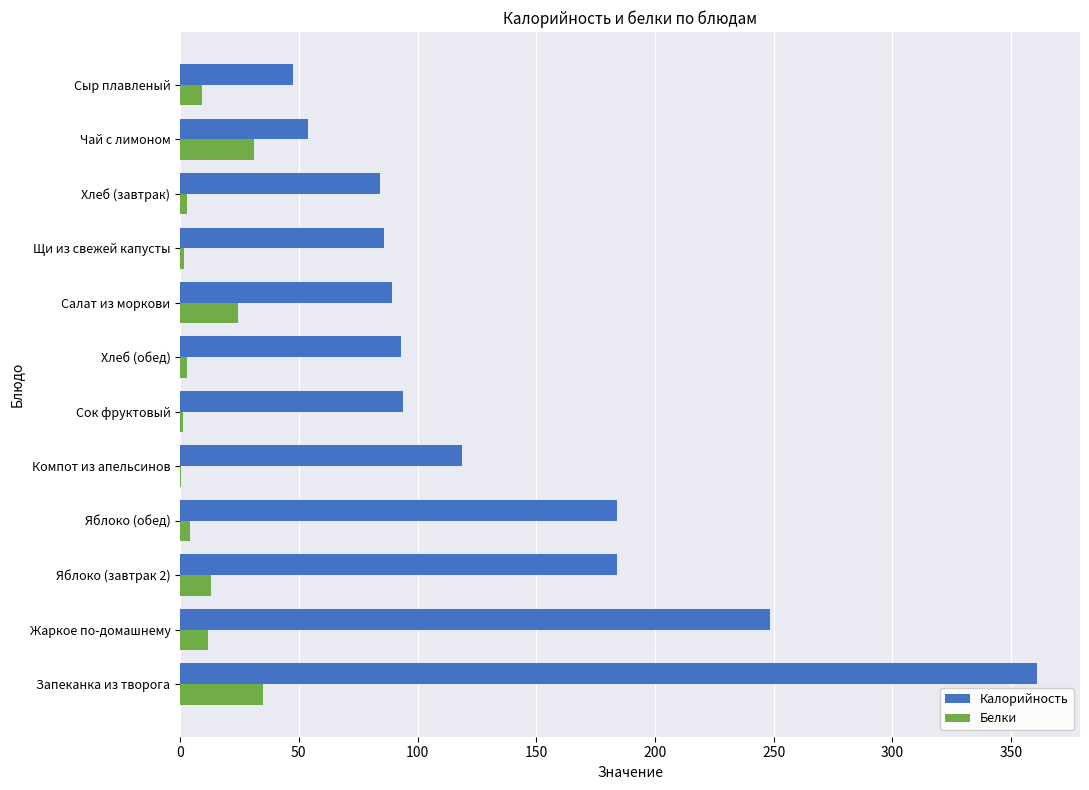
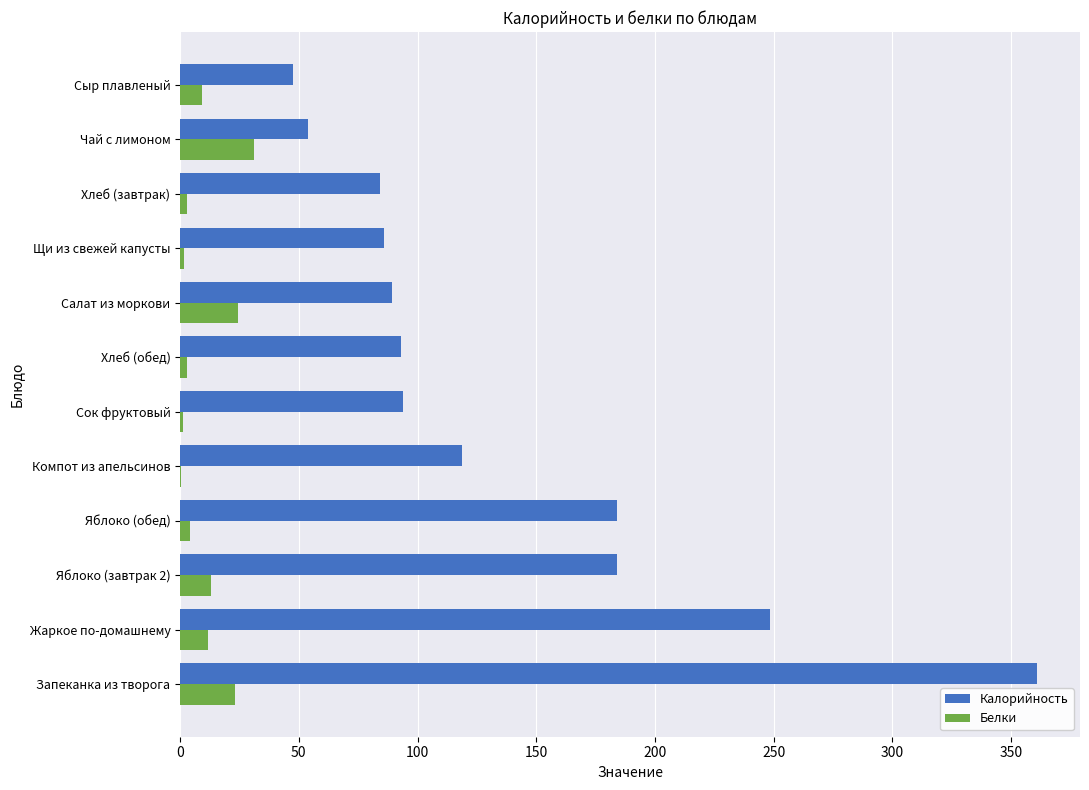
Белки, Запеканка из творога: 35 -> 23
